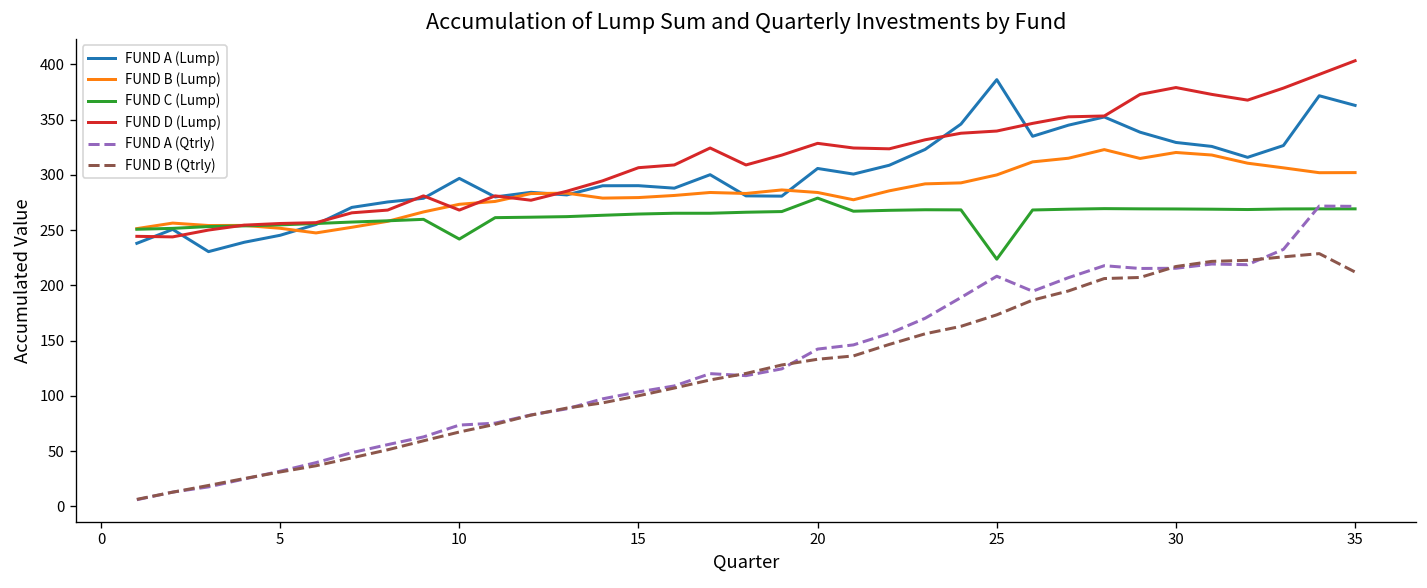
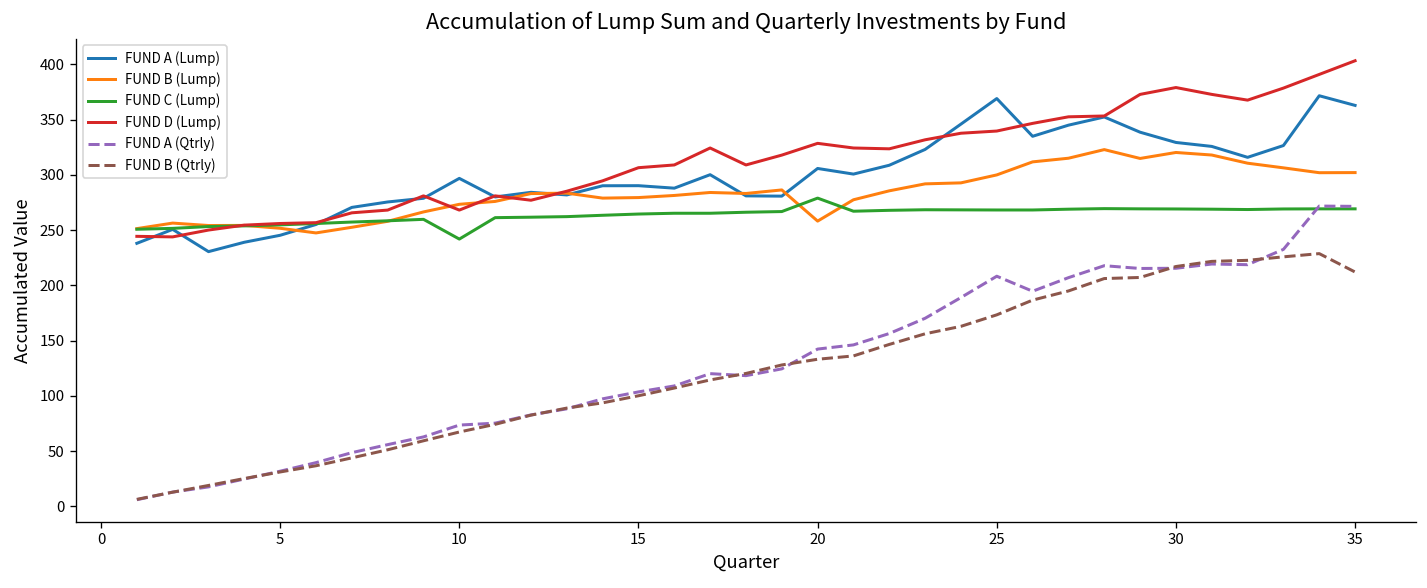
FUND B (Lump), 20: 280 -> 260
FUND A (Lump), 25: 390 -> 370
FUND C (Lump), 25: 220 -> 270
